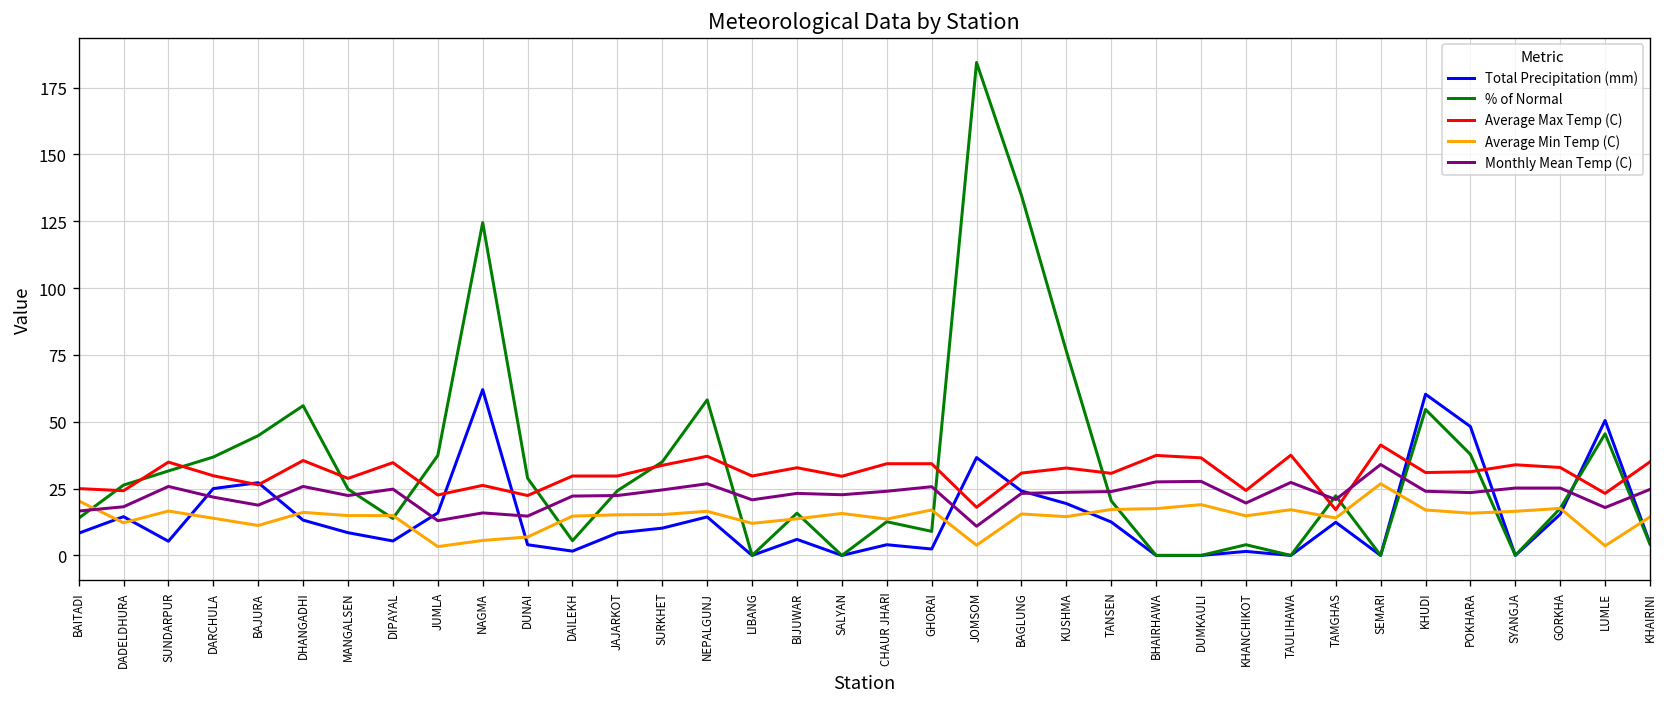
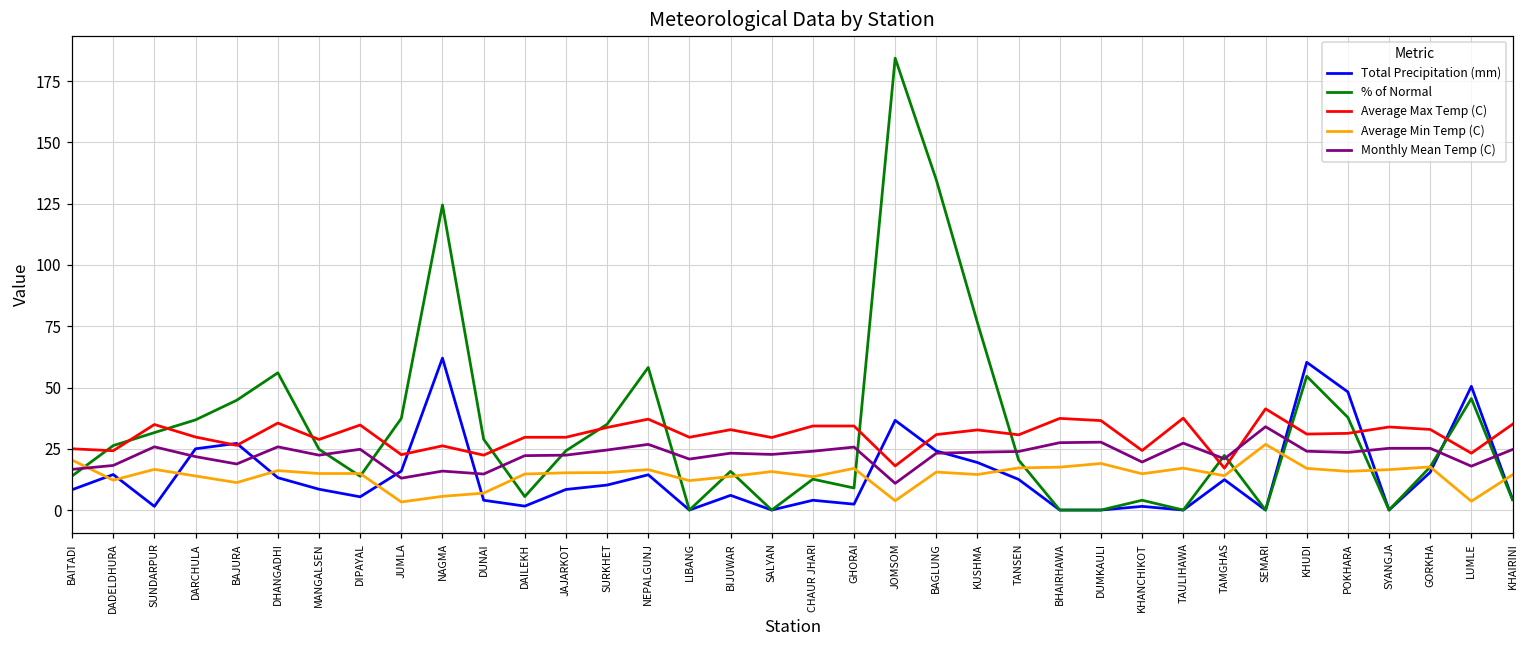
Total Precipitation (mm), SUNDARPUR: 5 -> 2
